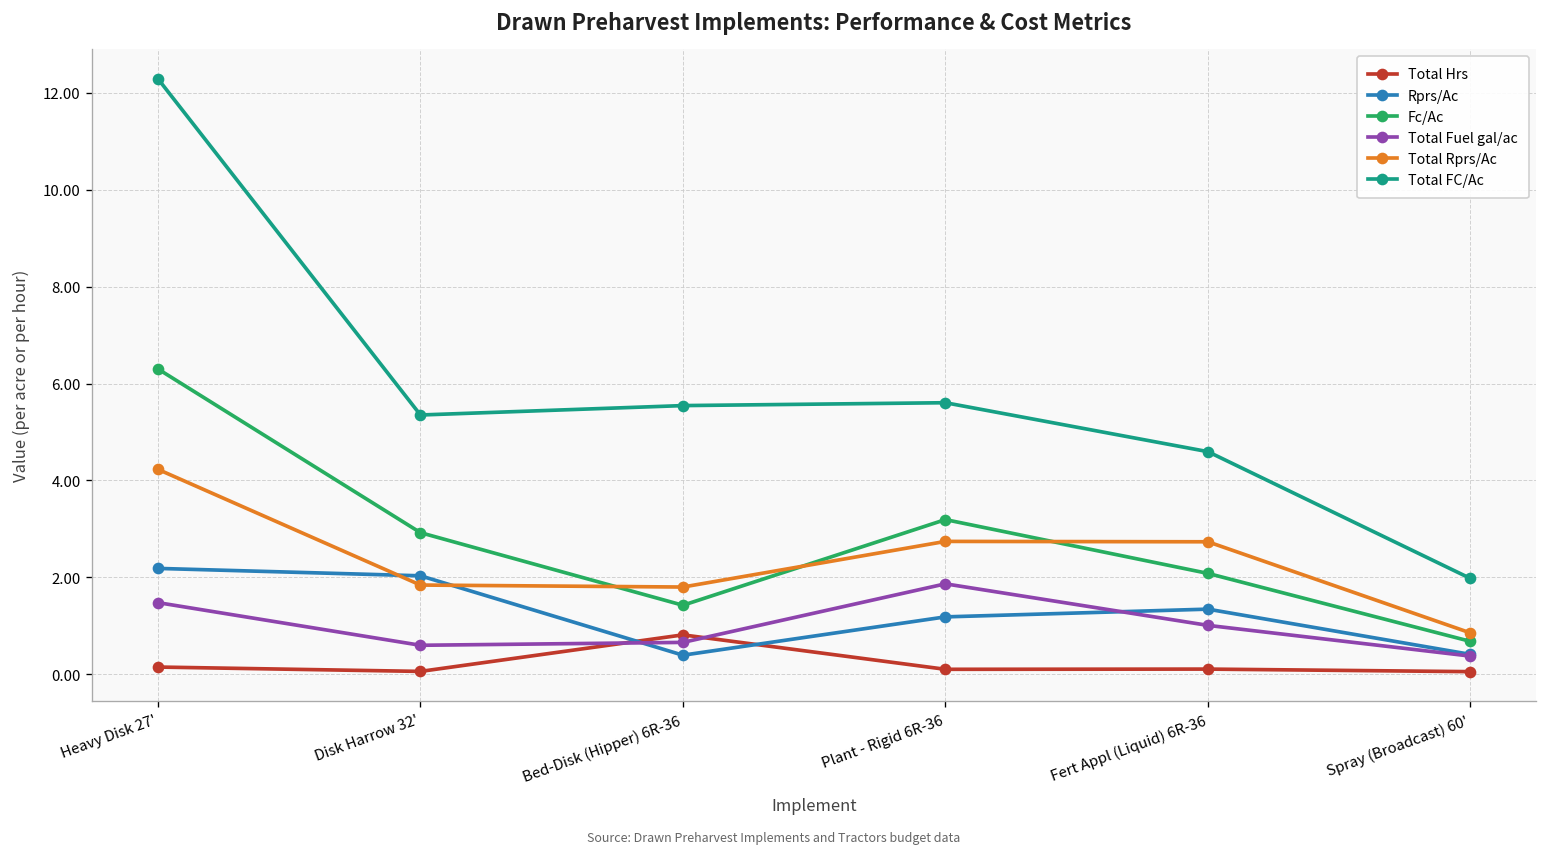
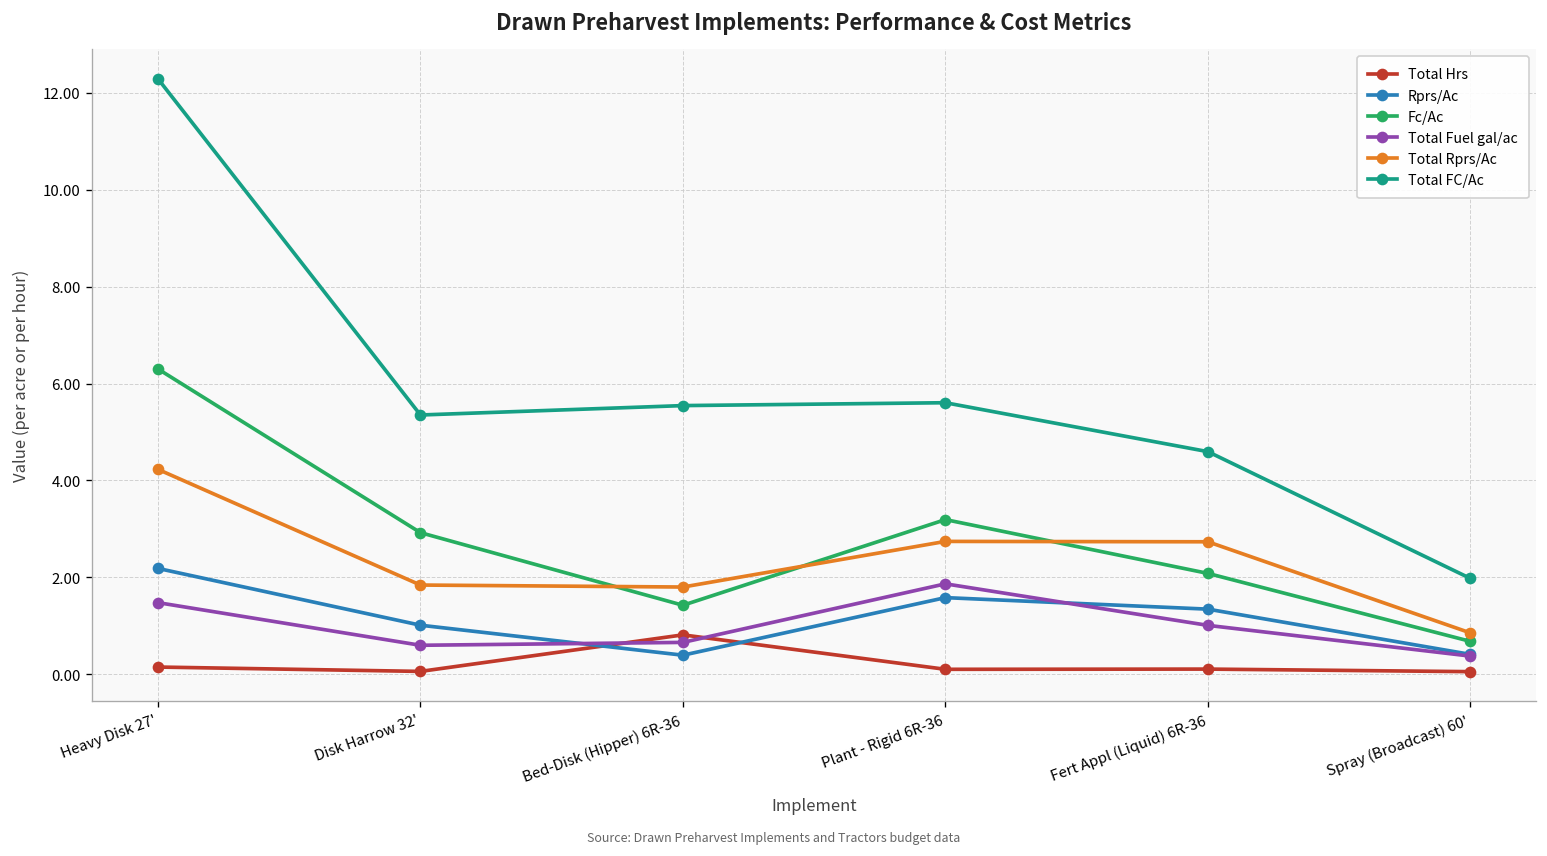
Rprs/Ac, Disk Harrow 32': 2.0 -> 1.0
Rprs/Ac, Plant - Rigid 6R-36: 1.2 -> 1.6
